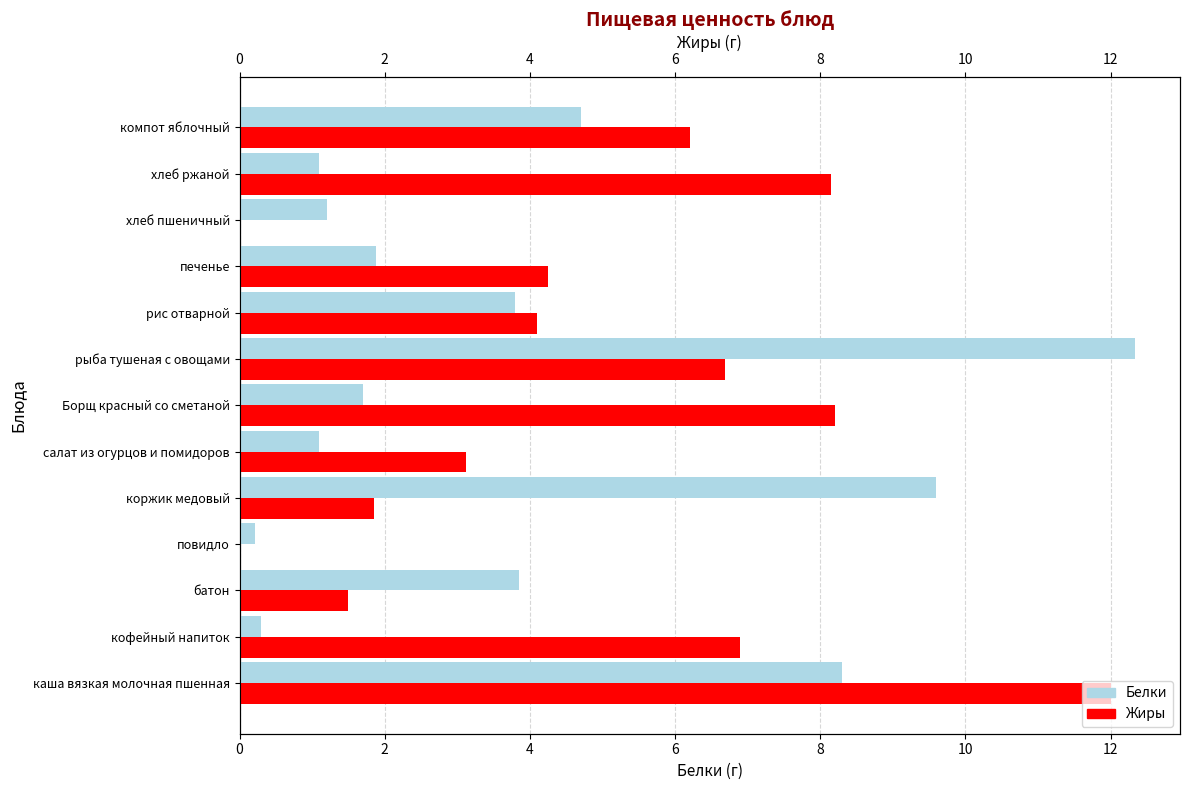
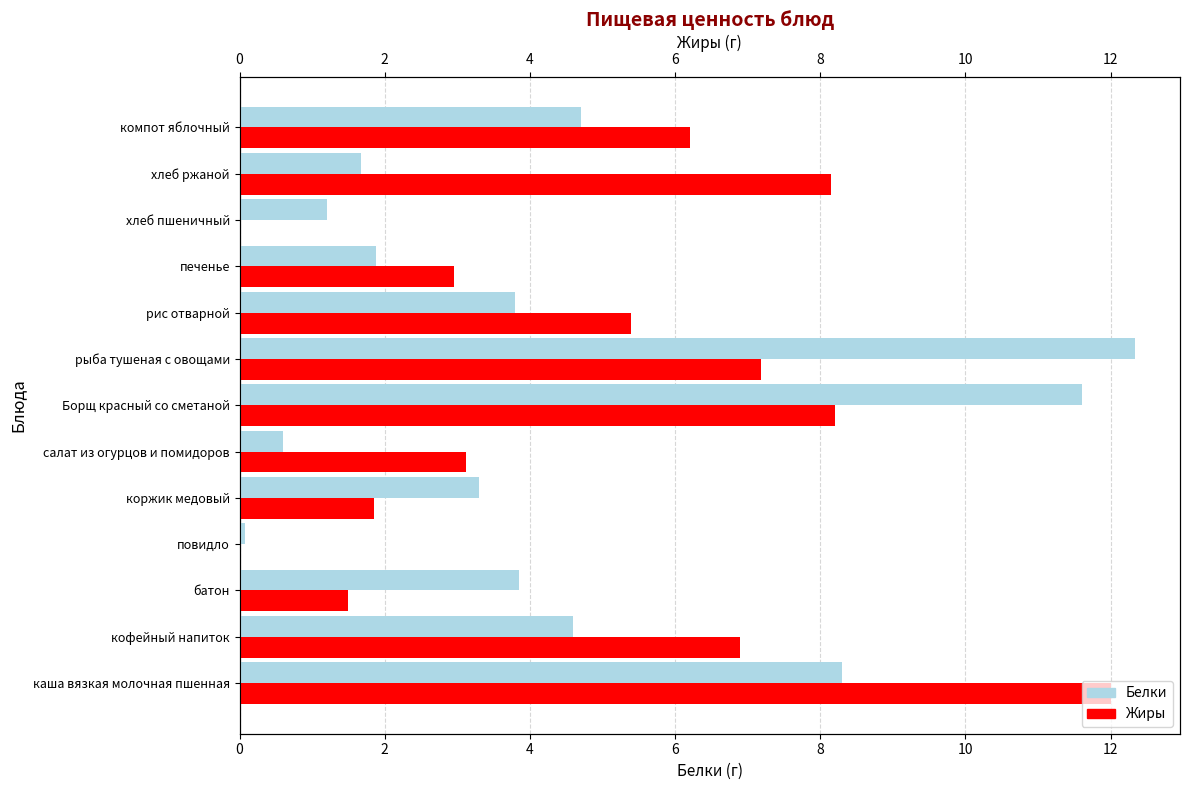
Белки, хлеб ржаной: 1.1 -> 1.7
Жиры, печенье: 4.3 -> 3.0
Жиры, рис отварной: 4.1 -> 5.4
Жиры, рыба тушеная с овощами: 6.7 -> 7.2
Белки, Борщ красный со сметаной: 1.7 -> 11.6
Белки, салат из огурцов и помидоров: 1.1 -> 0.6
Белки, коржик медовый: 9.6 -> 3.3
Белки, повидло: 0.2 -> 0.1
Белки, кофейный напиток: 0.3 -> 4.6
